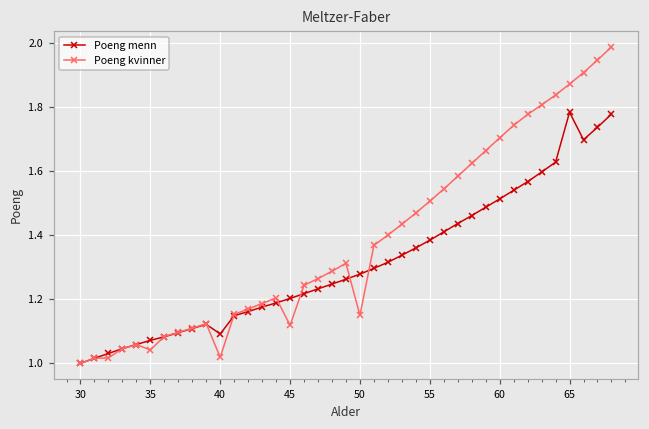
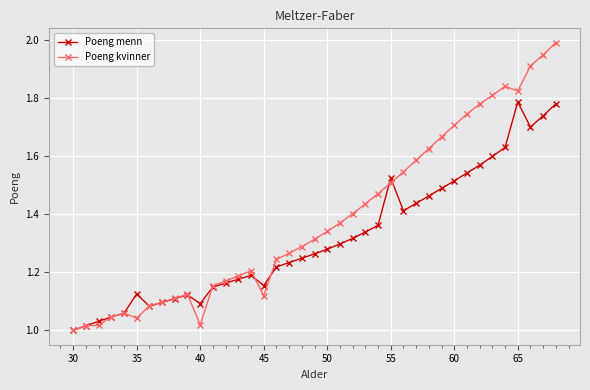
Poeng menn, 35: 1.07 -> 1.13
Poeng menn, 45: 1.20 -> 1.15
Poeng kvinner, 50: 1.15 -> 1.34
Poeng menn, 55: 1.39 -> 1.52
Poeng kvinner, 65: 1.87 -> 1.82
